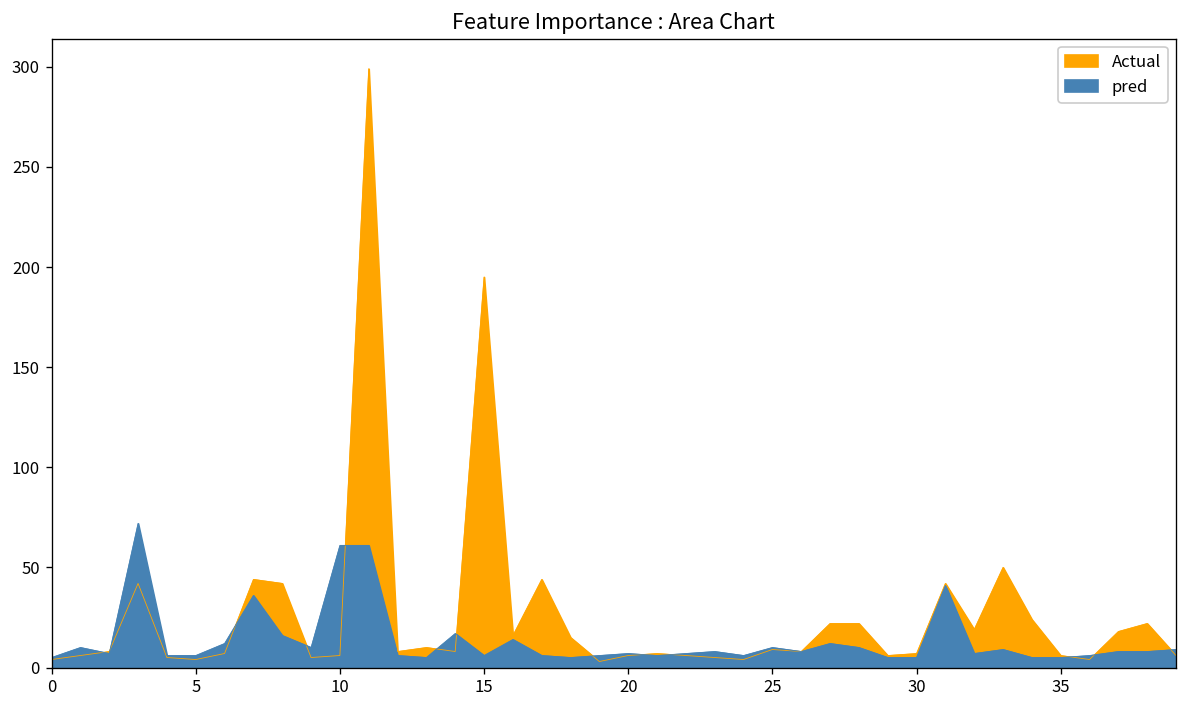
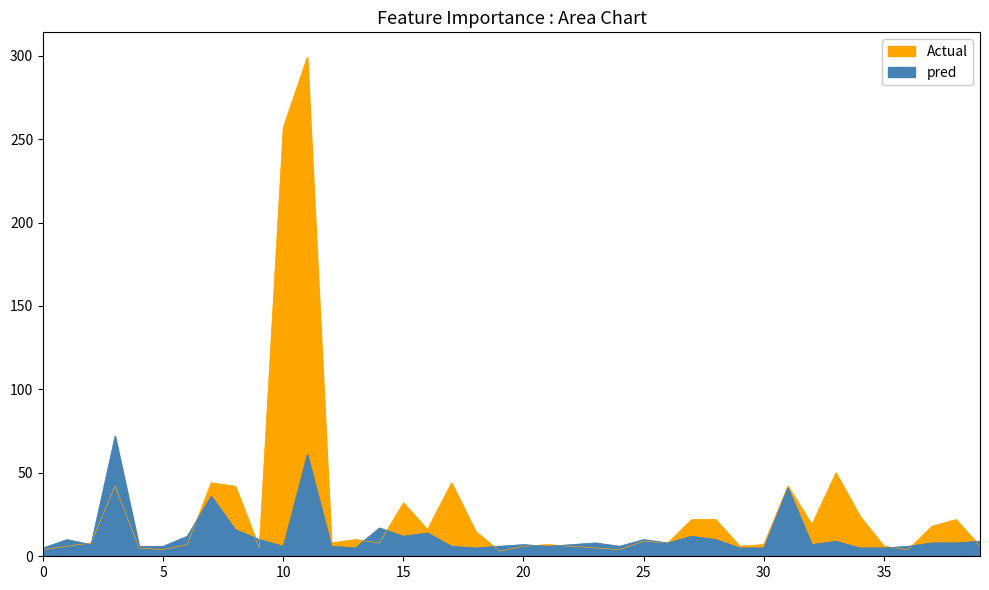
Actual, 10: 6 -> 257
pred, 10: 61 -> 6
Actual, 15: 195 -> 32
pred, 15: 6 -> 12
